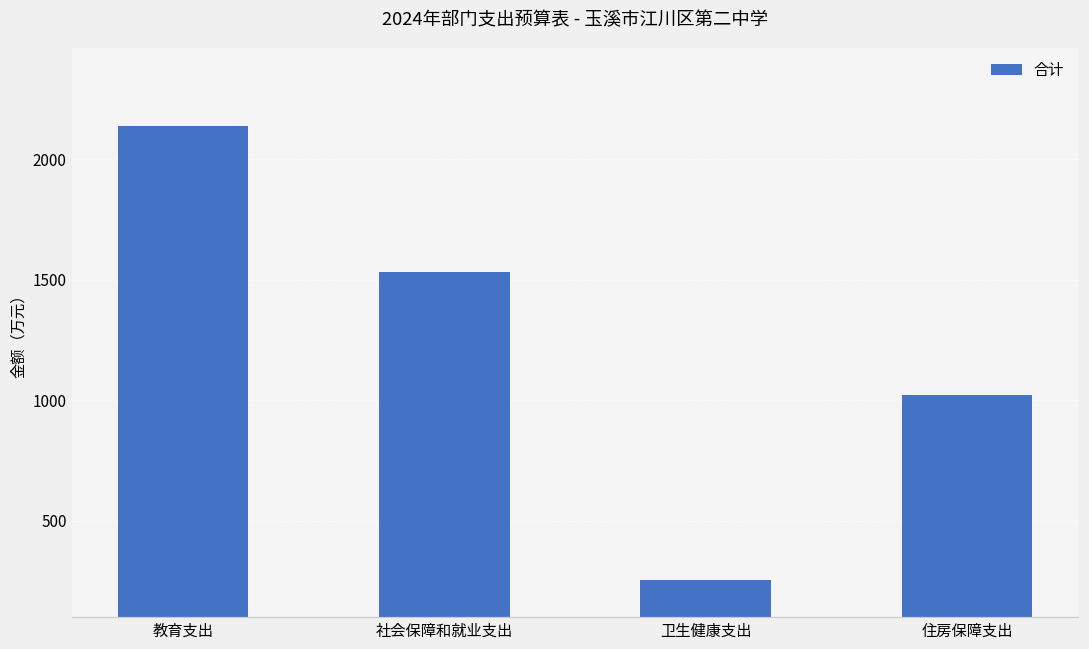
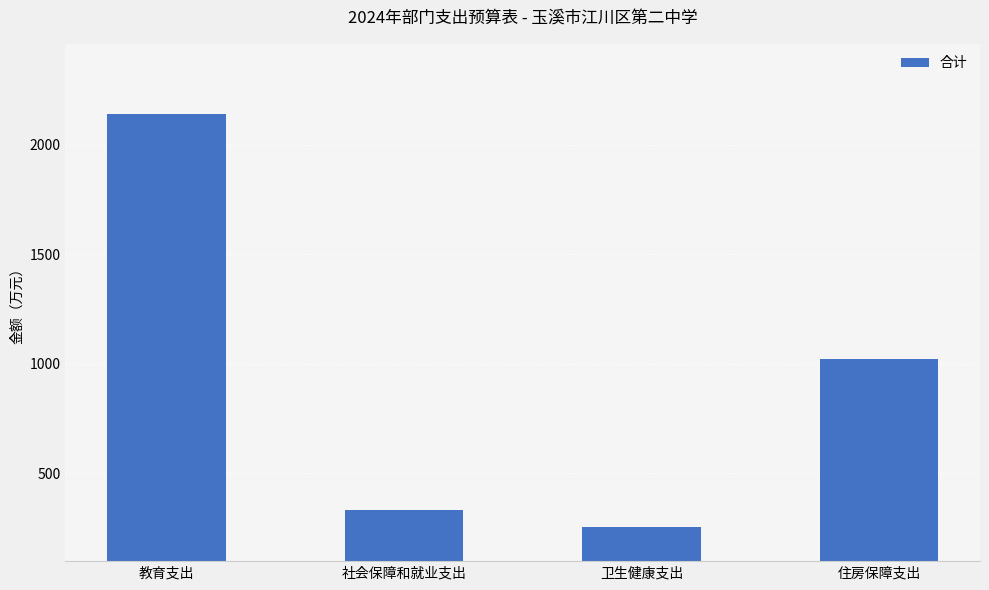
社会保障和就业支出: 1530 -> 340
